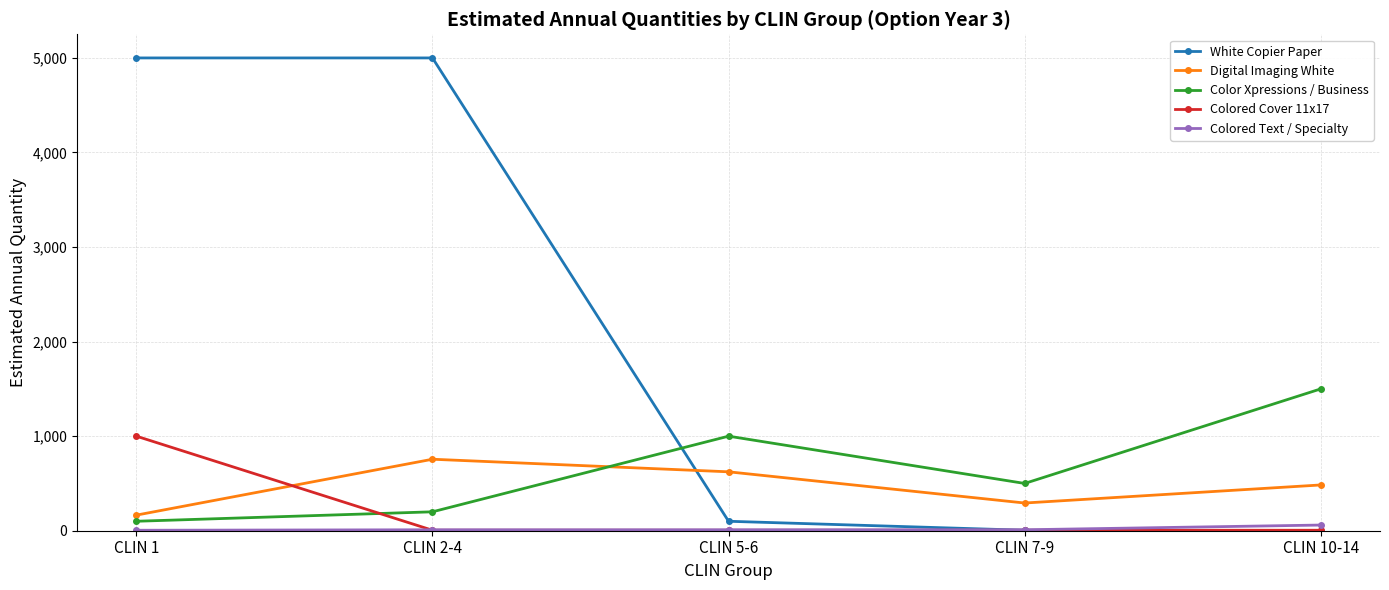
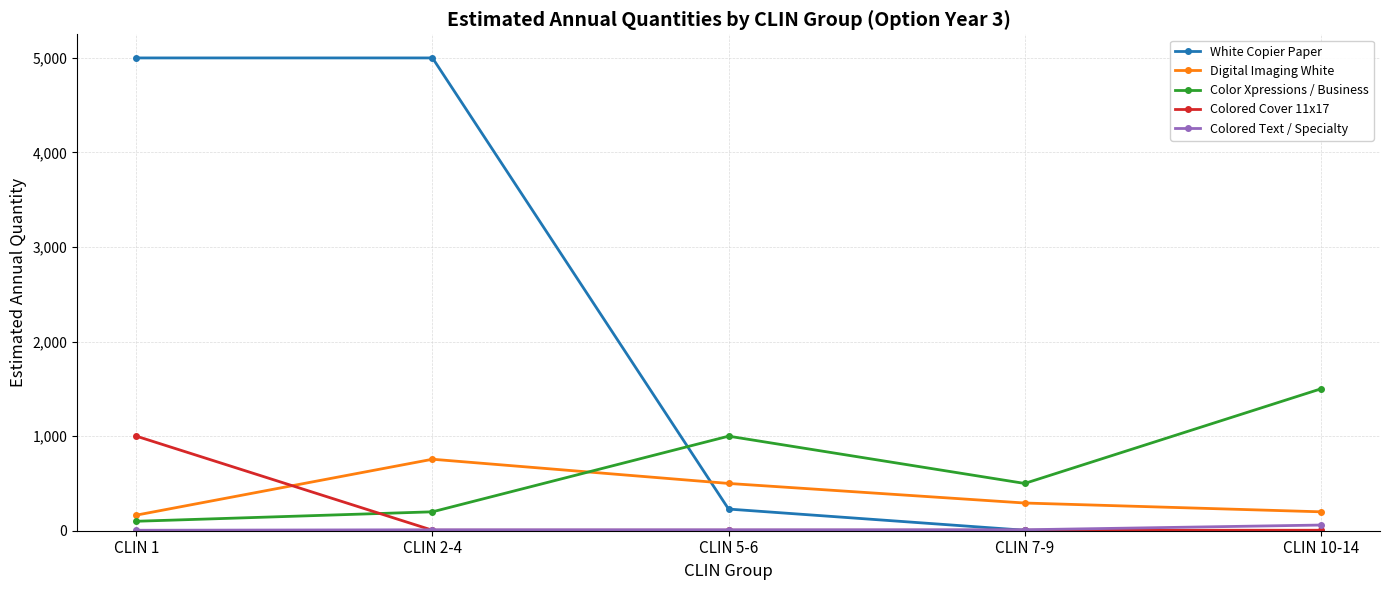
White Copier Paper, CLIN 5-6: 100 -> 200
Digital Imaging White, CLIN 5-6: 600 -> 500
Digital Imaging White, CLIN 10-14: 500 -> 200
